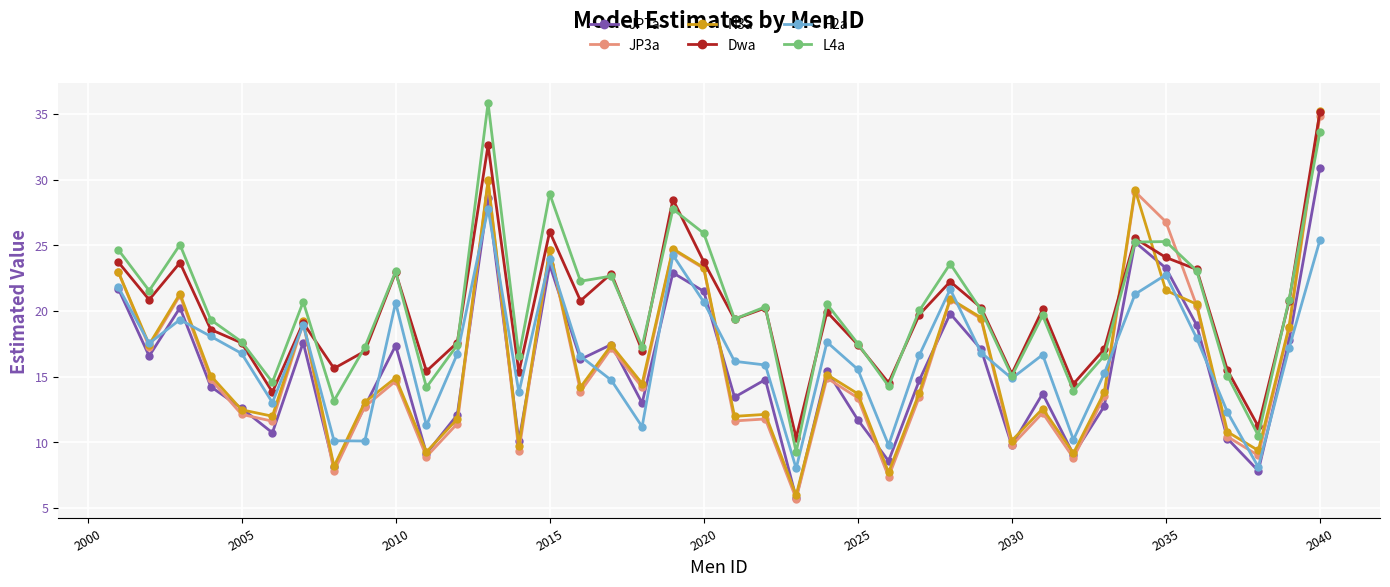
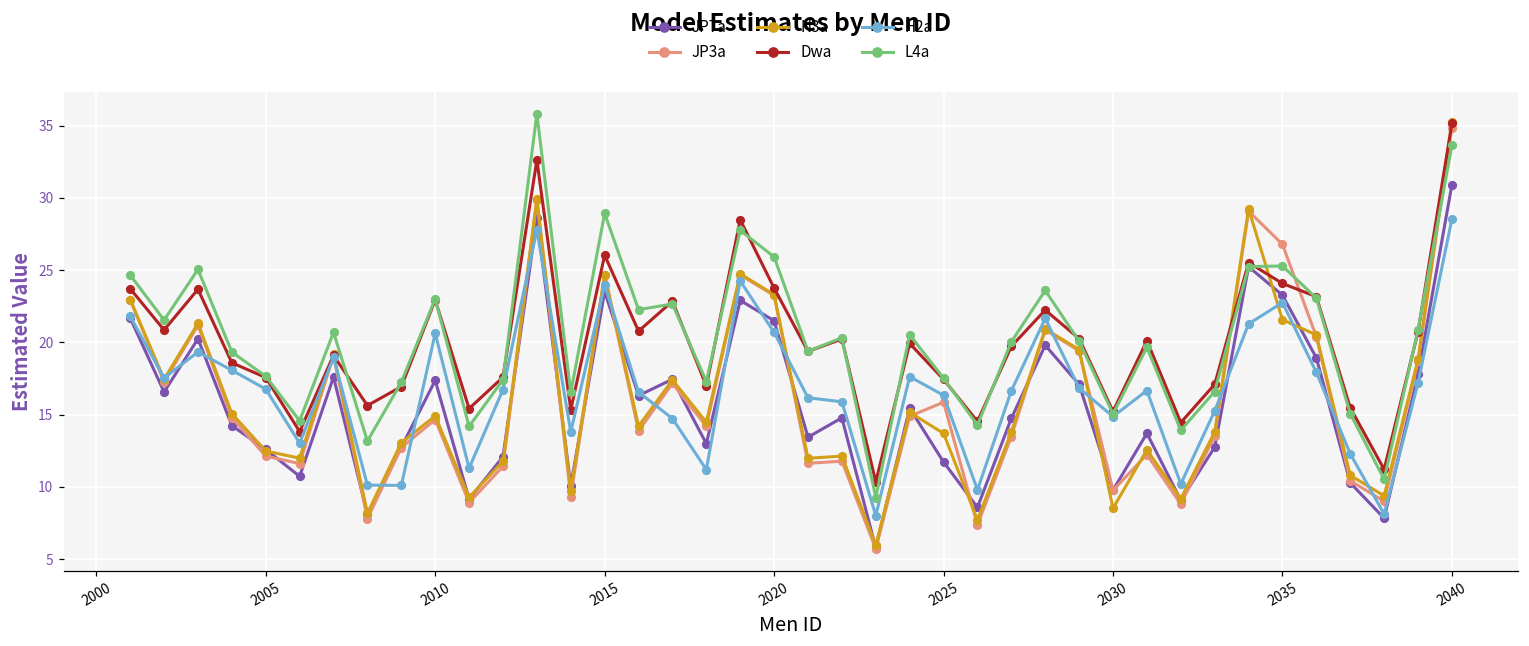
JP3a, 2025: 13.4 -> 15.9
H2a, 2025: 15.6 -> 16.3
N3a, 2030: 10.1 -> 8.5
H2a, 2040: 25.4 -> 28.5
